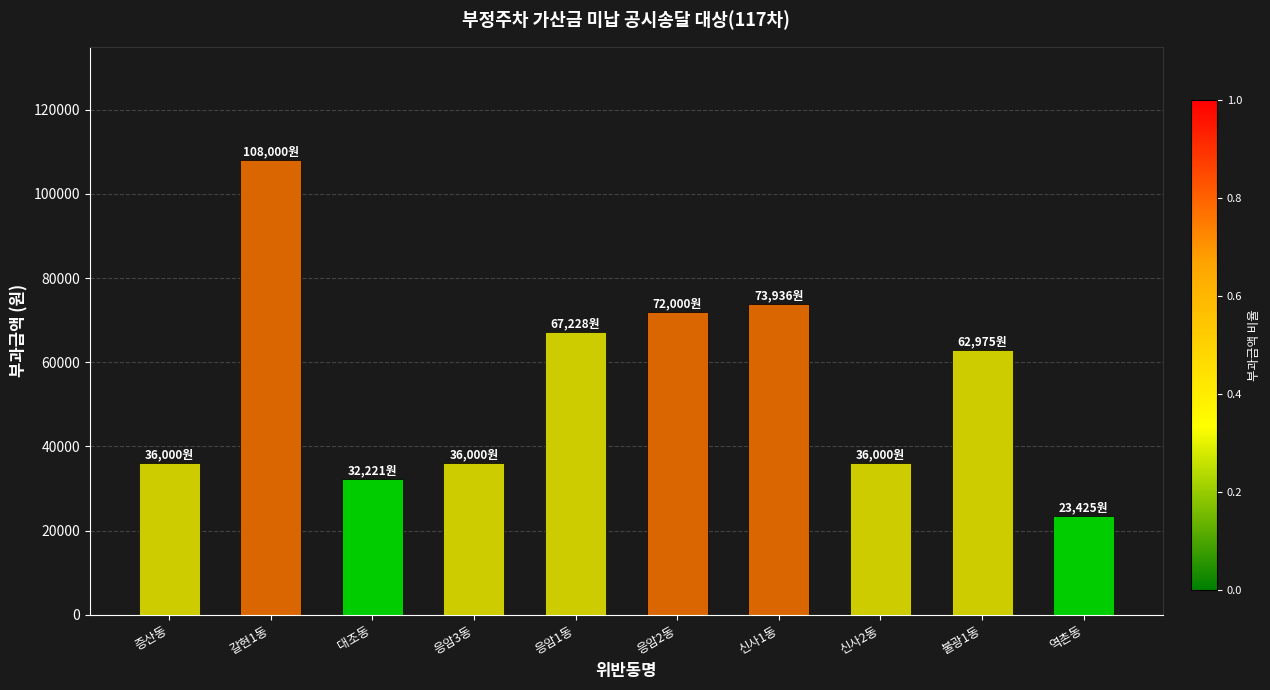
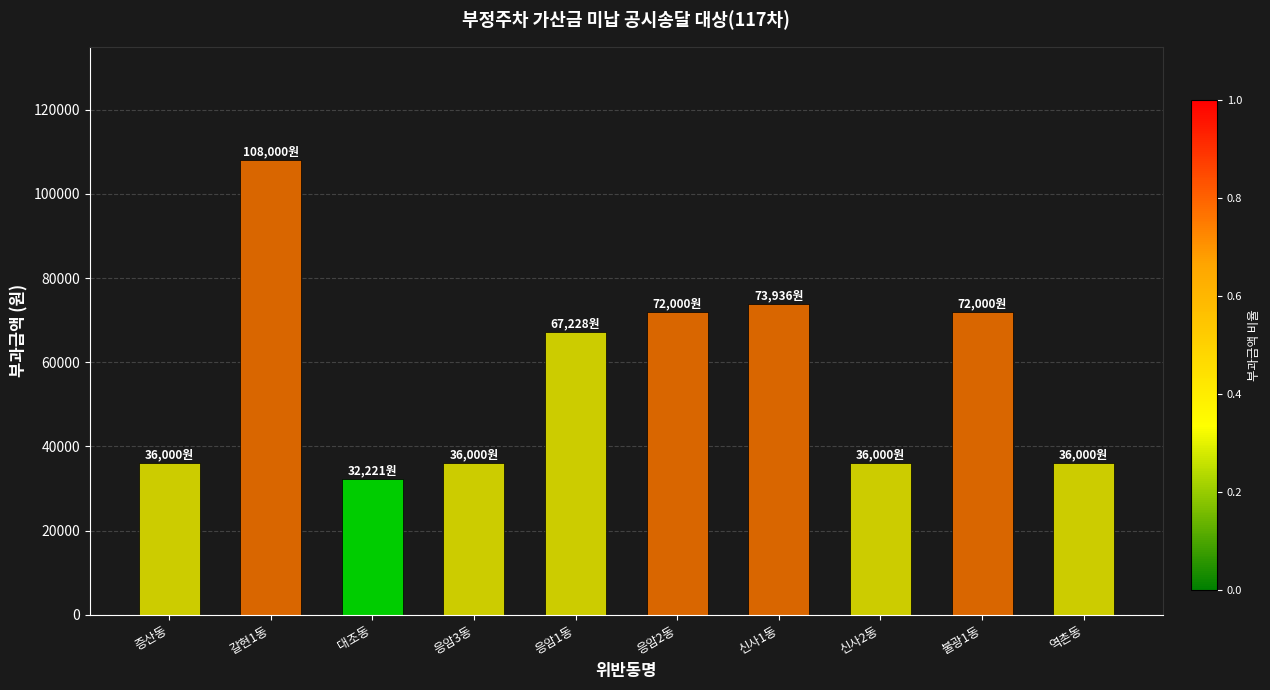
불광1동: 62,975원 -> 72,000원
역촌동: 23,425원 -> 36,000원
